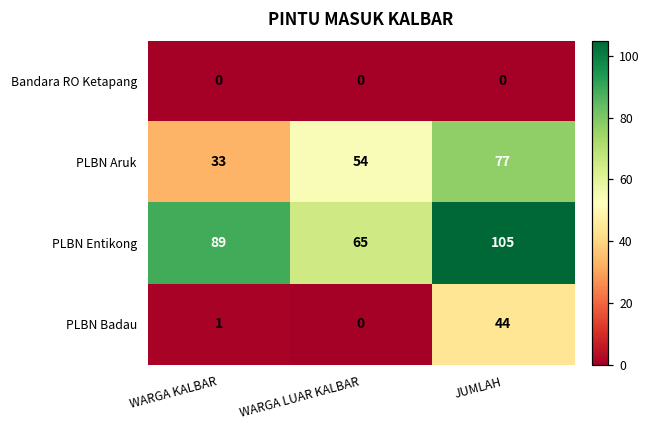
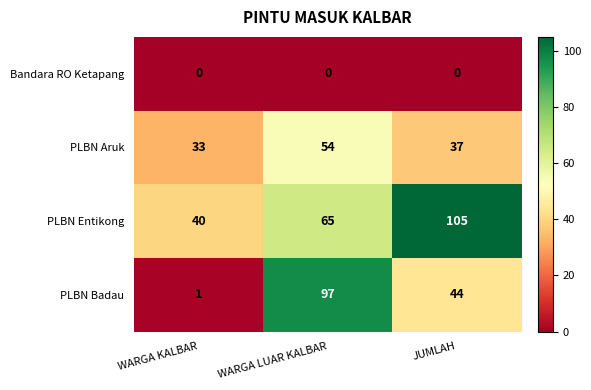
PLBN Aruk, JUMLAH: 77 -> 37
PLBN Entikong, WARGA KALBAR: 89 -> 40
PLBN Badau, WARGA LUAR KALBAR: 0 -> 97
